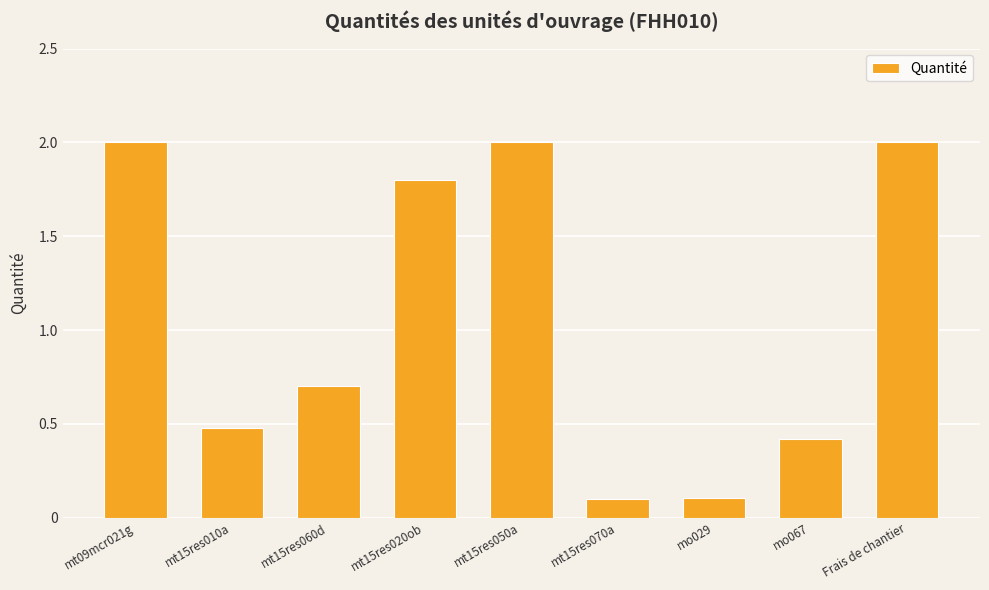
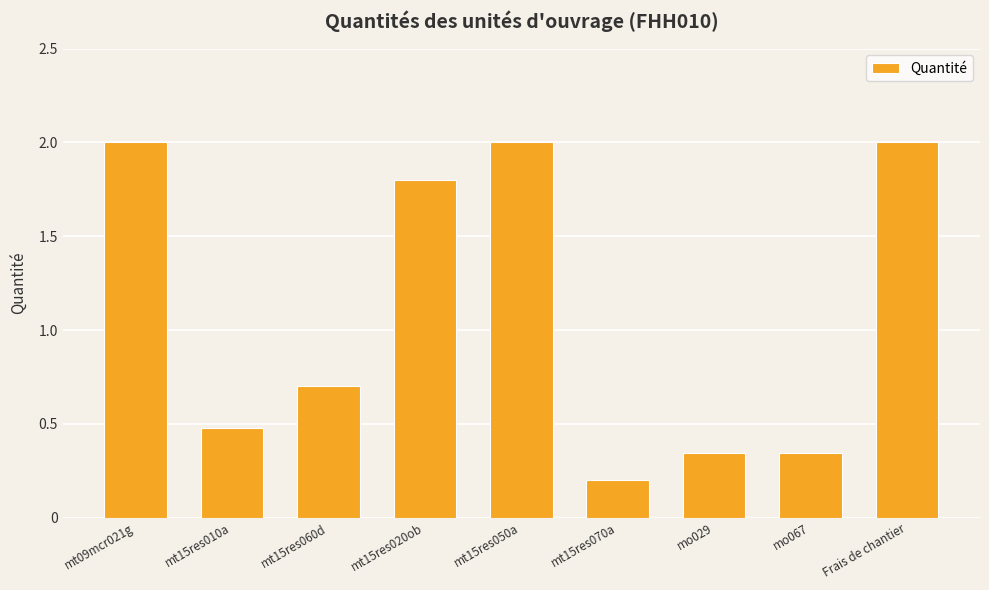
mt15res070a: 0.1 -> 0.2
mo029: 0.10 -> 0.35
mo067: 0.42 -> 0.35
